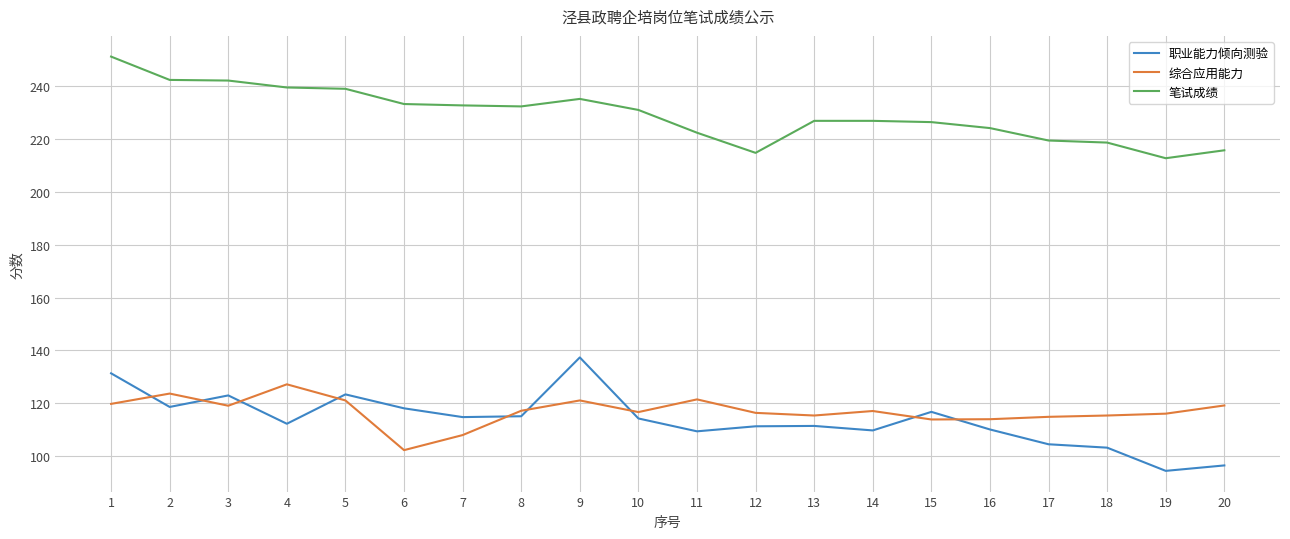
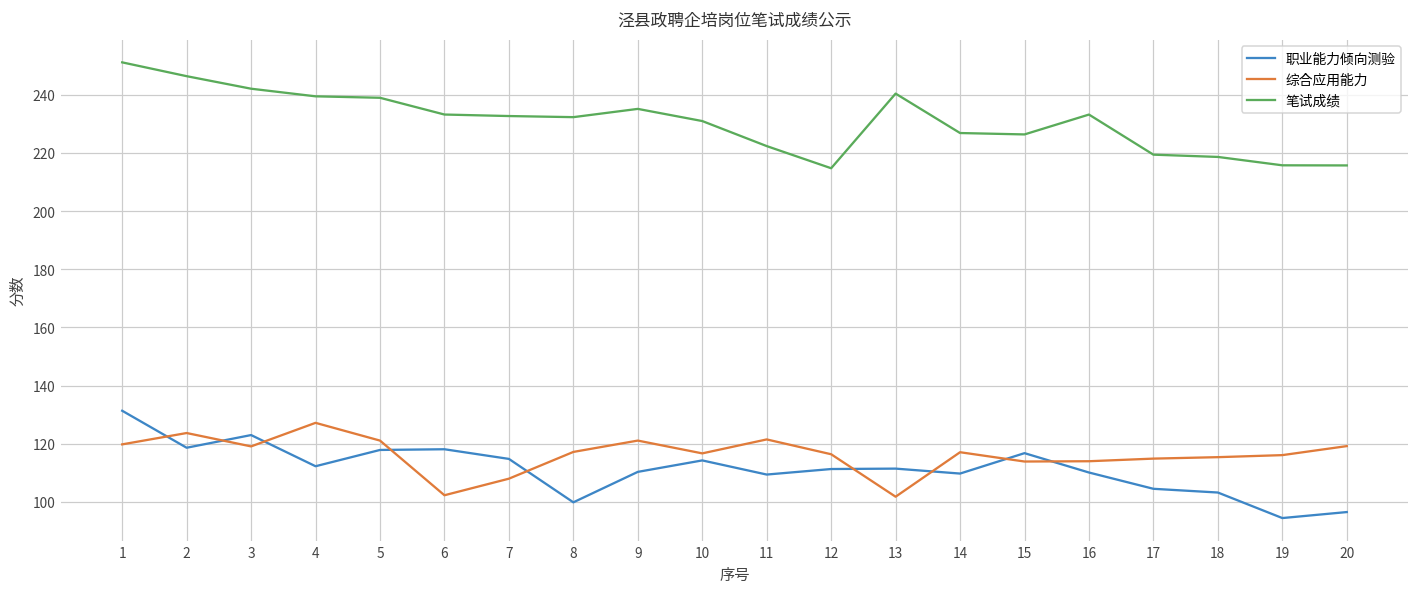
笔试成绩, 2: 242 -> 246
职业能力倾向测验, 5: 123 -> 118
职业能力倾向测验, 8: 115 -> 100
职业能力倾向测验, 9: 137 -> 110
综合应用能力, 13: 115 -> 102
笔试成绩, 13: 227 -> 240
笔试成绩, 16: 224 -> 233
笔试成绩, 19: 213 -> 216
